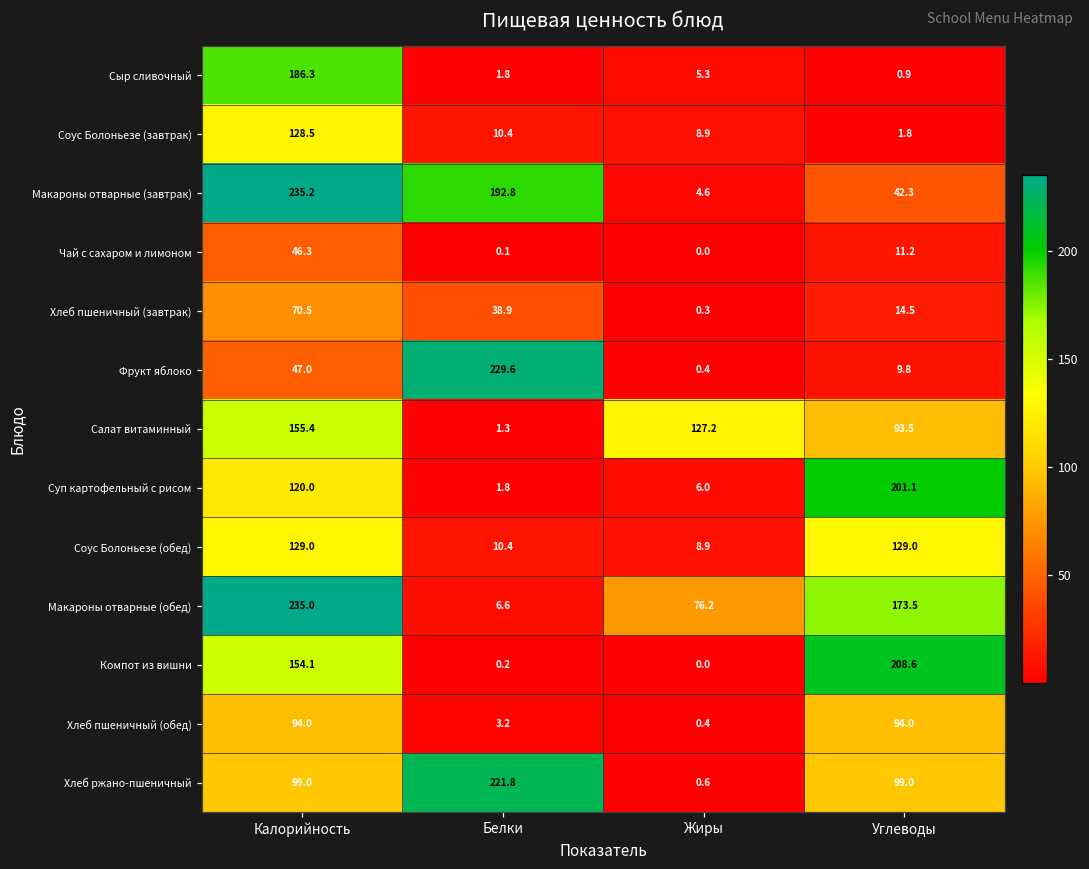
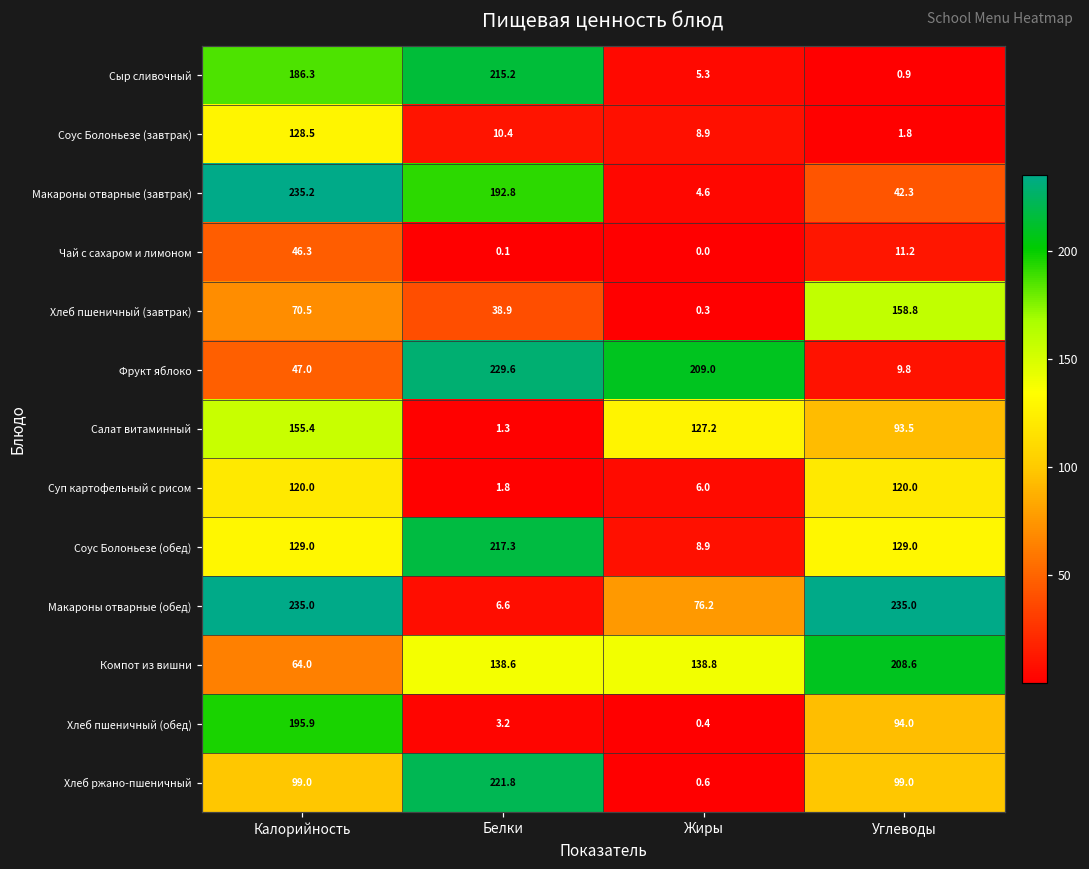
Сыр сливочный, Белки: 1.8 -> 215.2
Хлеб пшеничный (завтрак), Углеводы: 14.5 -> 158.8
Фрукт яблоко, Жиры: 0.4 -> 209.0
Суп картофельный с рисом, Углеводы: 201.1 -> 120.0
Соус Болоньезе (обед), Белки: 10.4 -> 217.3
Макароны отварные (обед), Углеводы: 173.5 -> 235.0
Компот из вишни, Калорийность: 154.1 -> 64.0
Компот из вишни, Белки: 0.2 -> 138.6
Компот из вишни, Жиры: 0.0 -> 138.8
Хлеб пшеничный (обед), Калорийность: 94.0 -> 195.9
